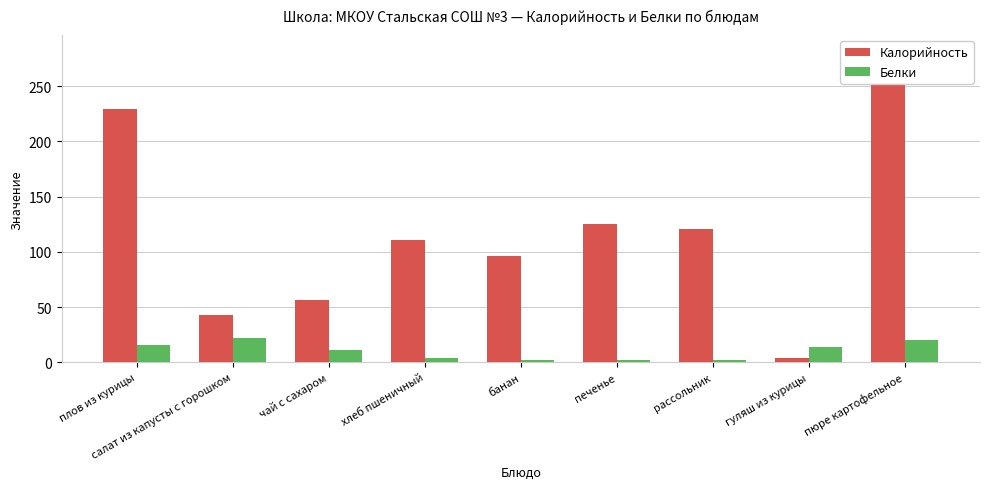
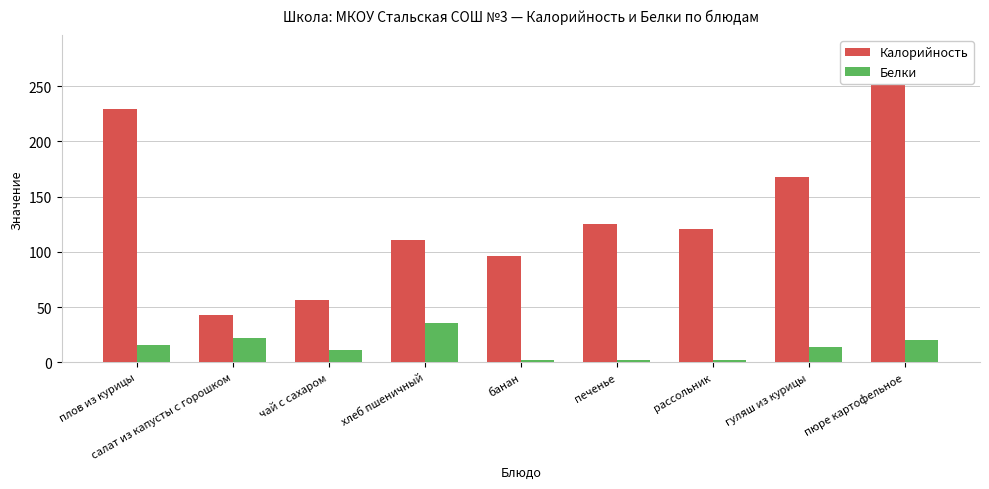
Белки, хлеб пшеничный: 4 -> 36
Калорийность, гуляш из курицы: 4 -> 168
